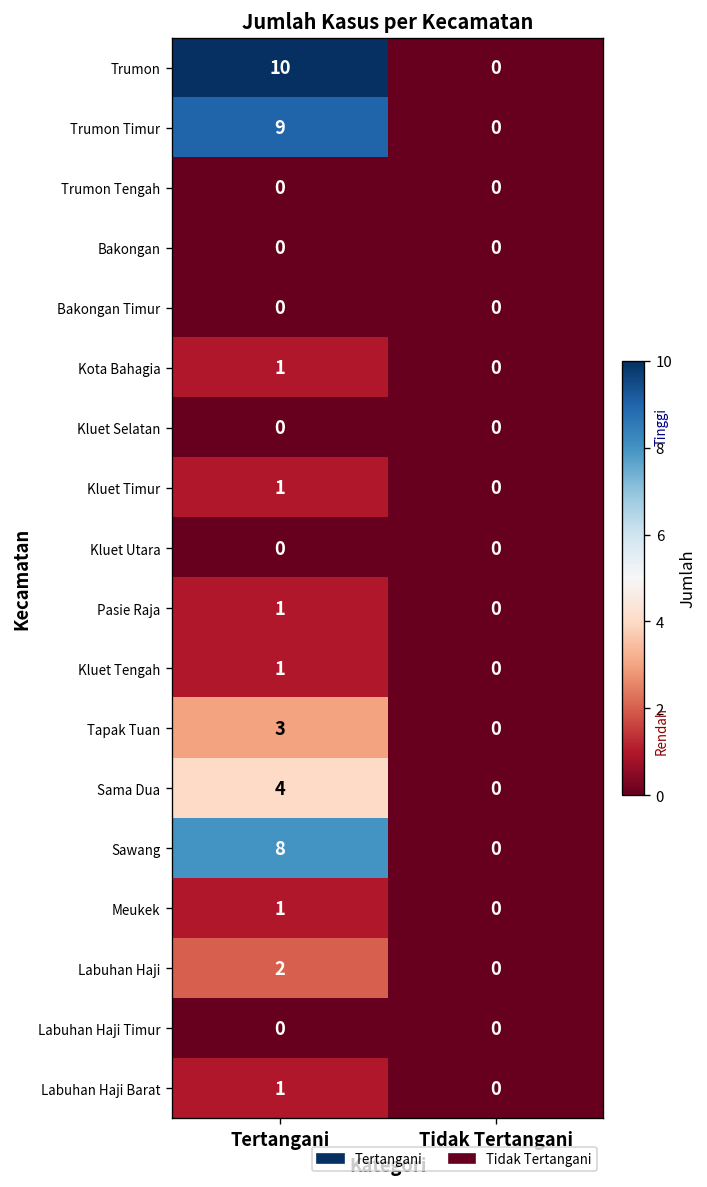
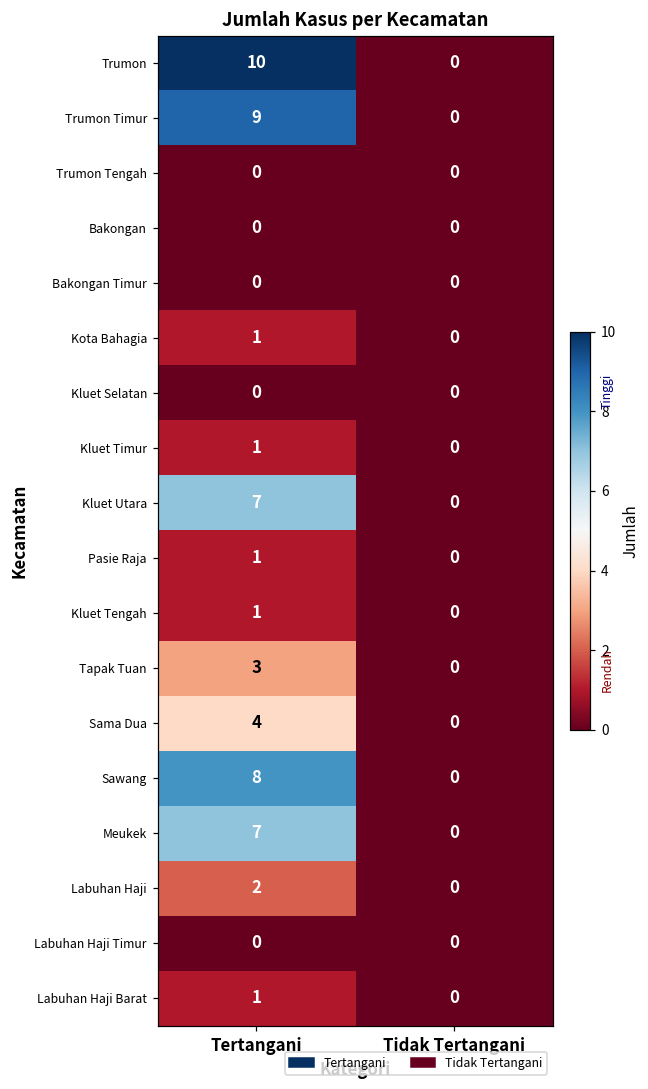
Kluet Utara, Tertangani: 0 -> 7
Meukek, Tertangani: 1 -> 7
